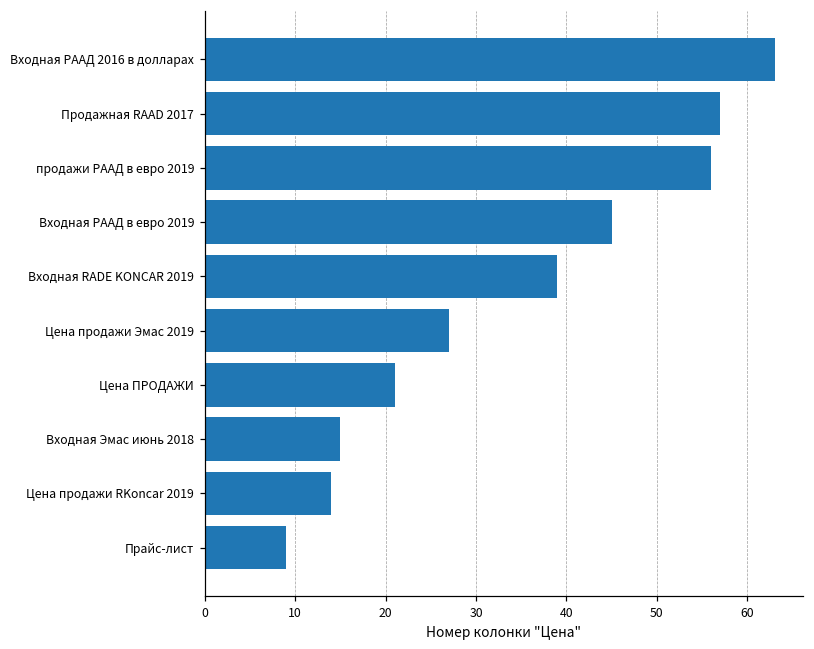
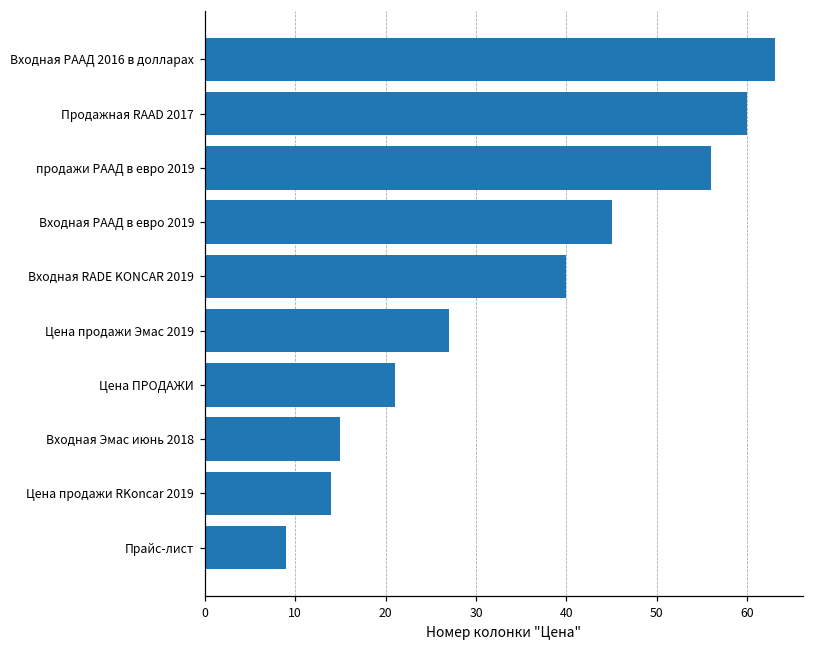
Продажная RAAD 2017: 57 -> 60
Входная RADE KONCAR 2019: 39 -> 40
